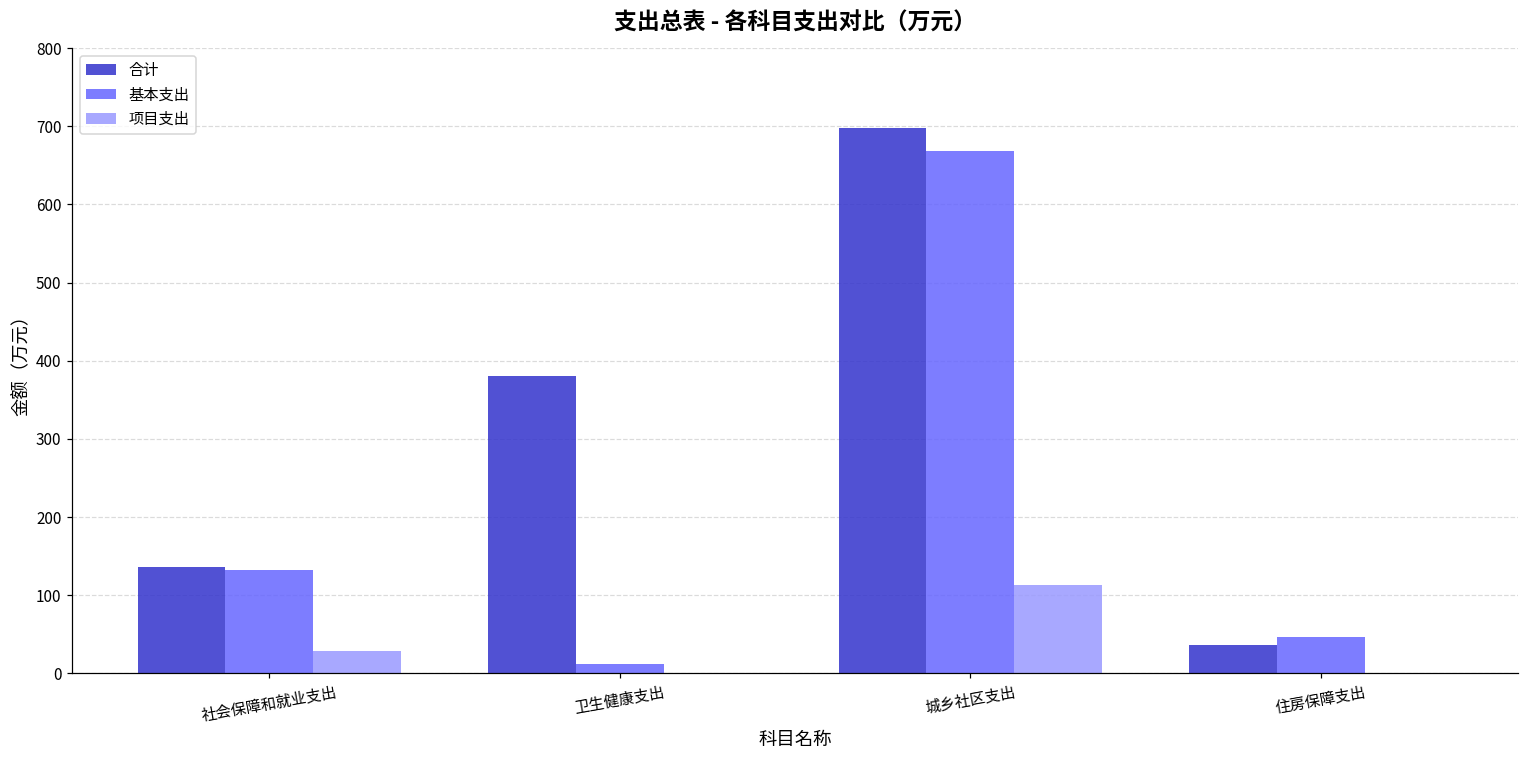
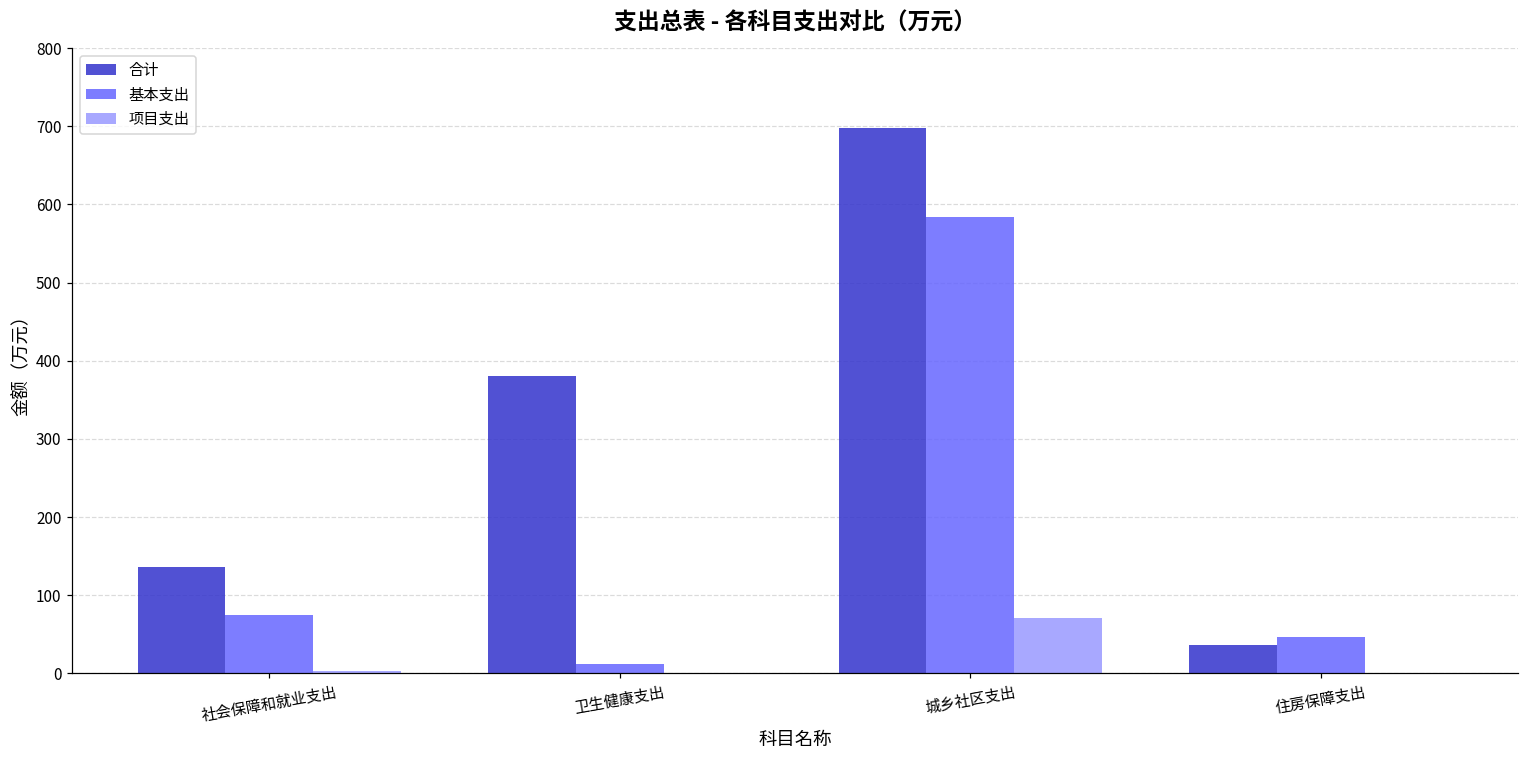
基本支出, 社会保障和就业支出: 130 -> 70
项目支出, 社会保障和就业支出: 30 -> 0
基本支出, 城乡社区支出: 670 -> 580
项目支出, 城乡社区支出: 110 -> 70
